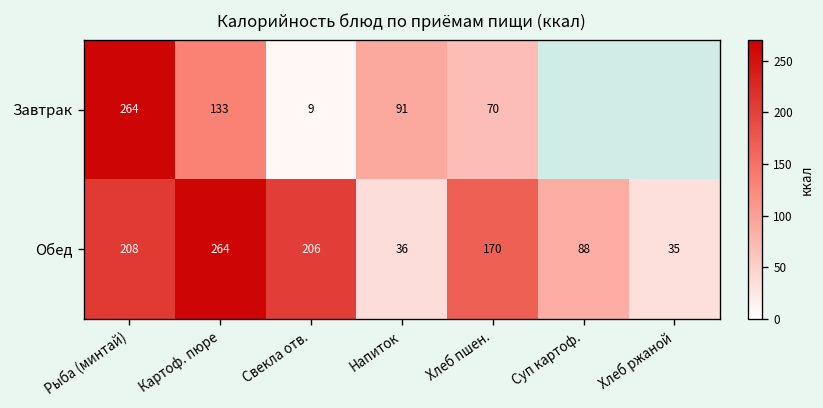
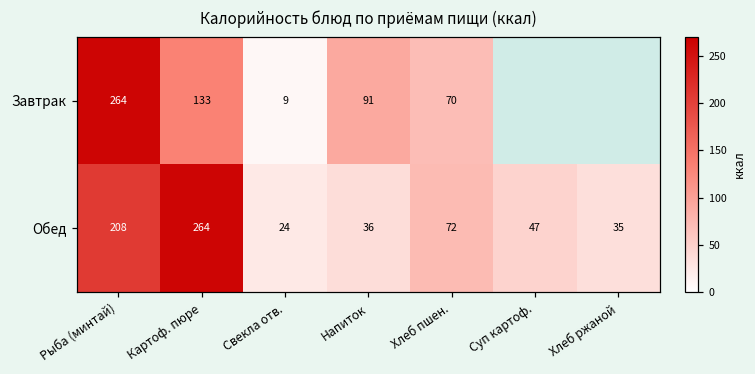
Обед, Свекла отв.: 206 -> 24
Обед, Хлеб пшен.: 170 -> 72
Обед, Суп картоф.: 88 -> 47
